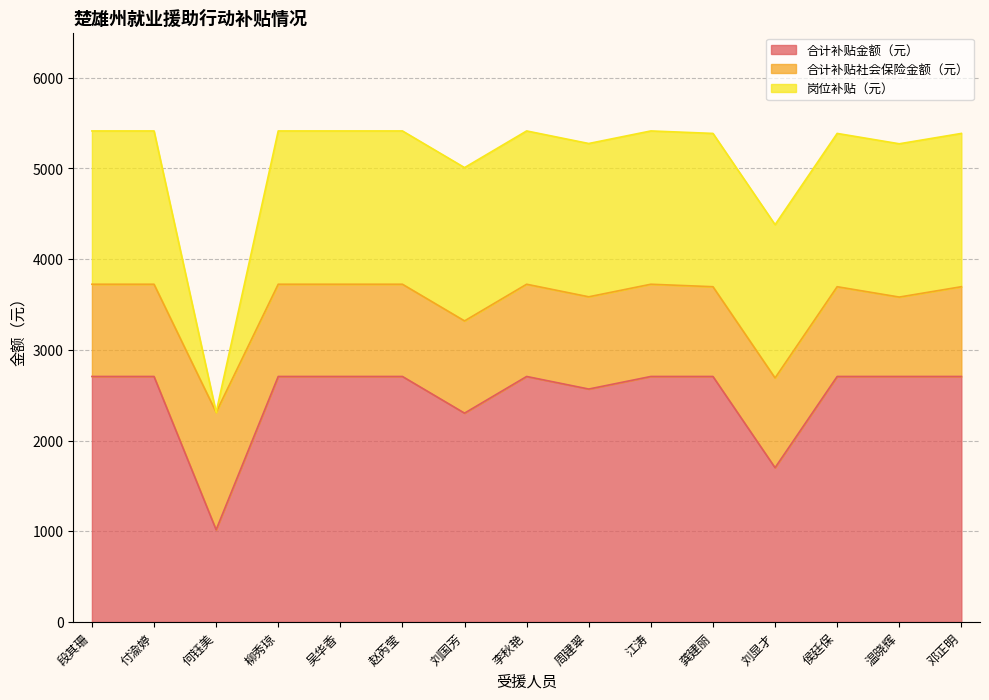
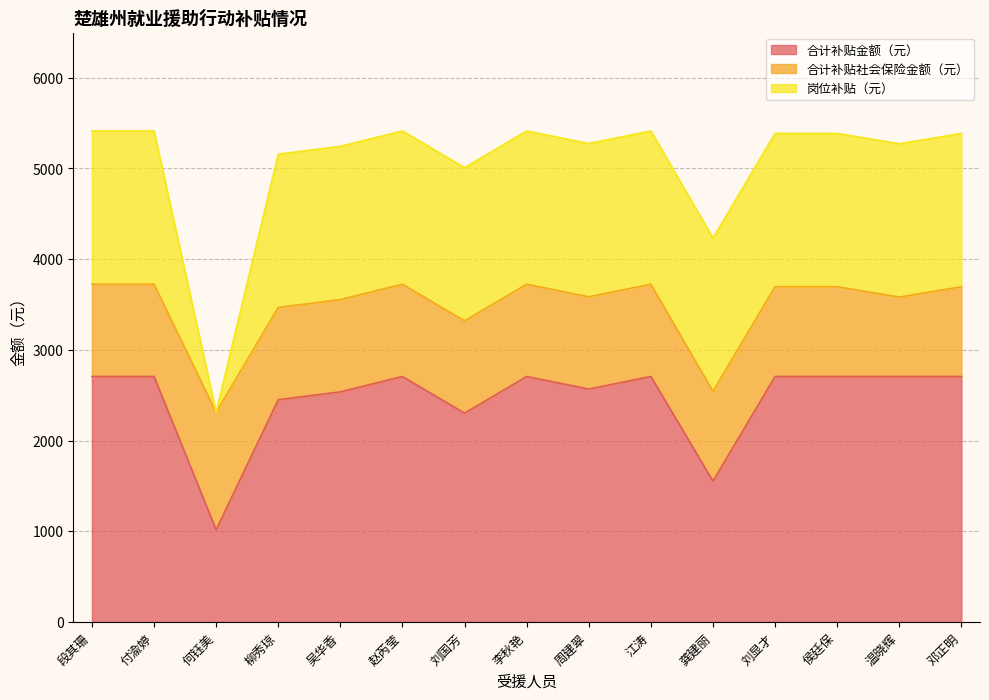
合计补贴金额（元）, 柳秀琼: 2700 -> 2500
合计补贴金额（元）, 吴华香: 2700 -> 2500
合计补贴金额（元）, 龚建丽: 2700 -> 1600
合计补贴金额（元）, 刘显才: 1700 -> 2700
